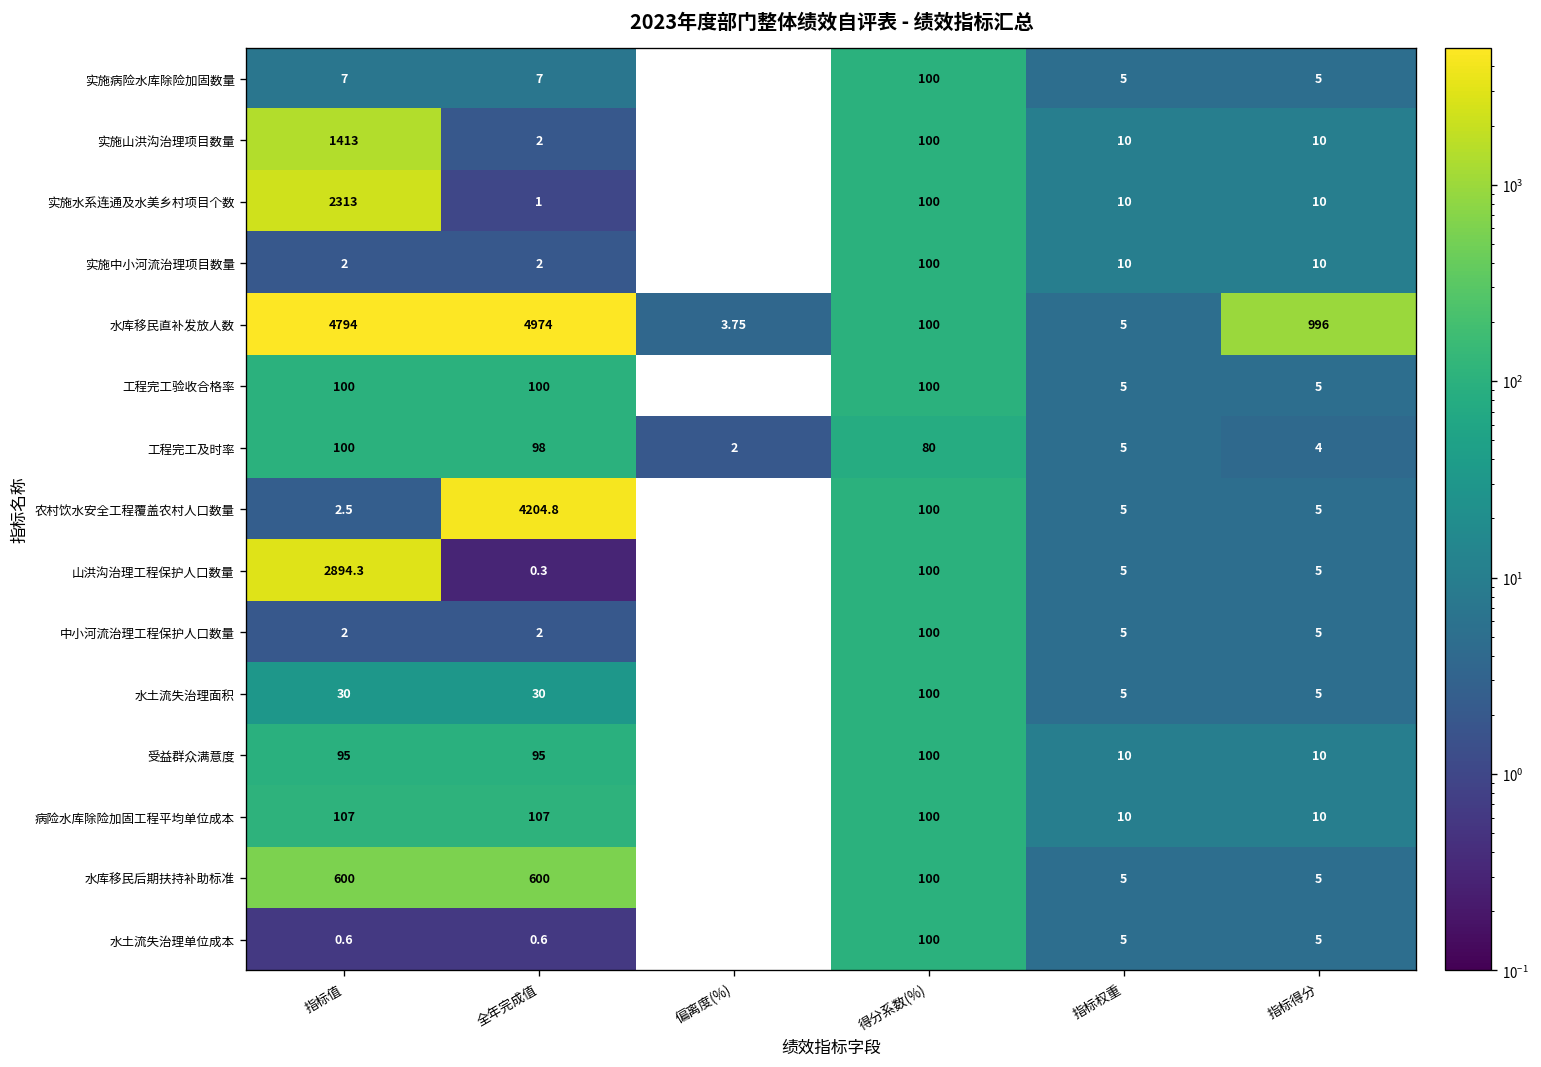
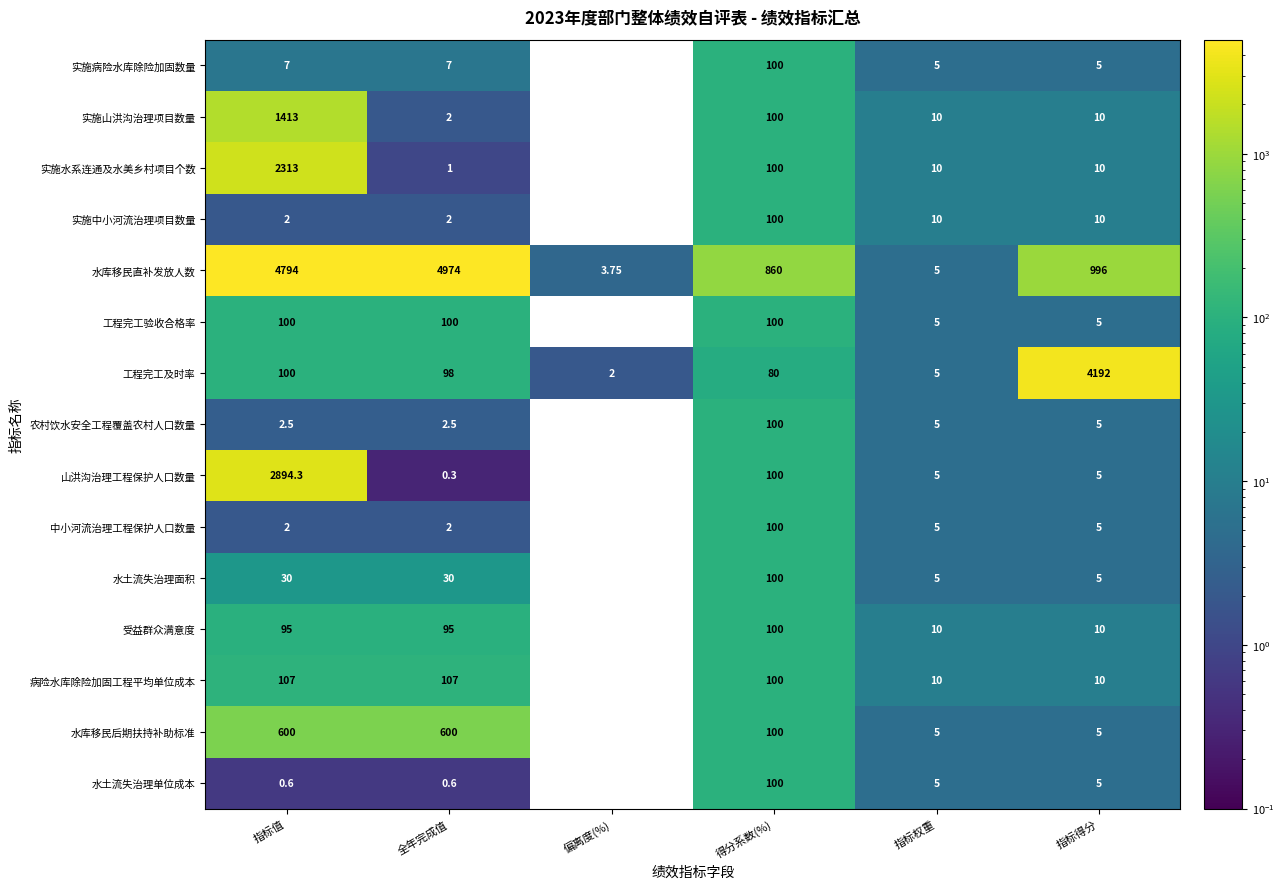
水库移民直补发放人数, 得分系数(%): 100 -> 860
工程完工及时率, 指标得分: 4 -> 4192
农村饮水安全工程覆盖农村人口数量, 全年完成值: 4204.8 -> 2.5
